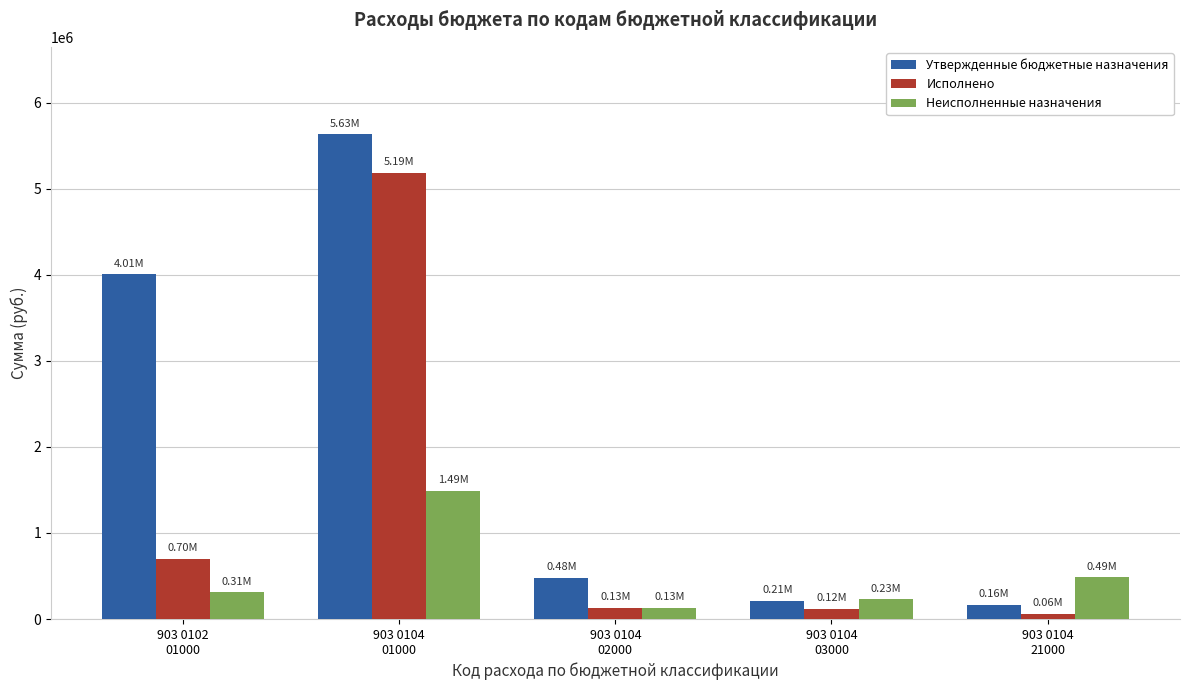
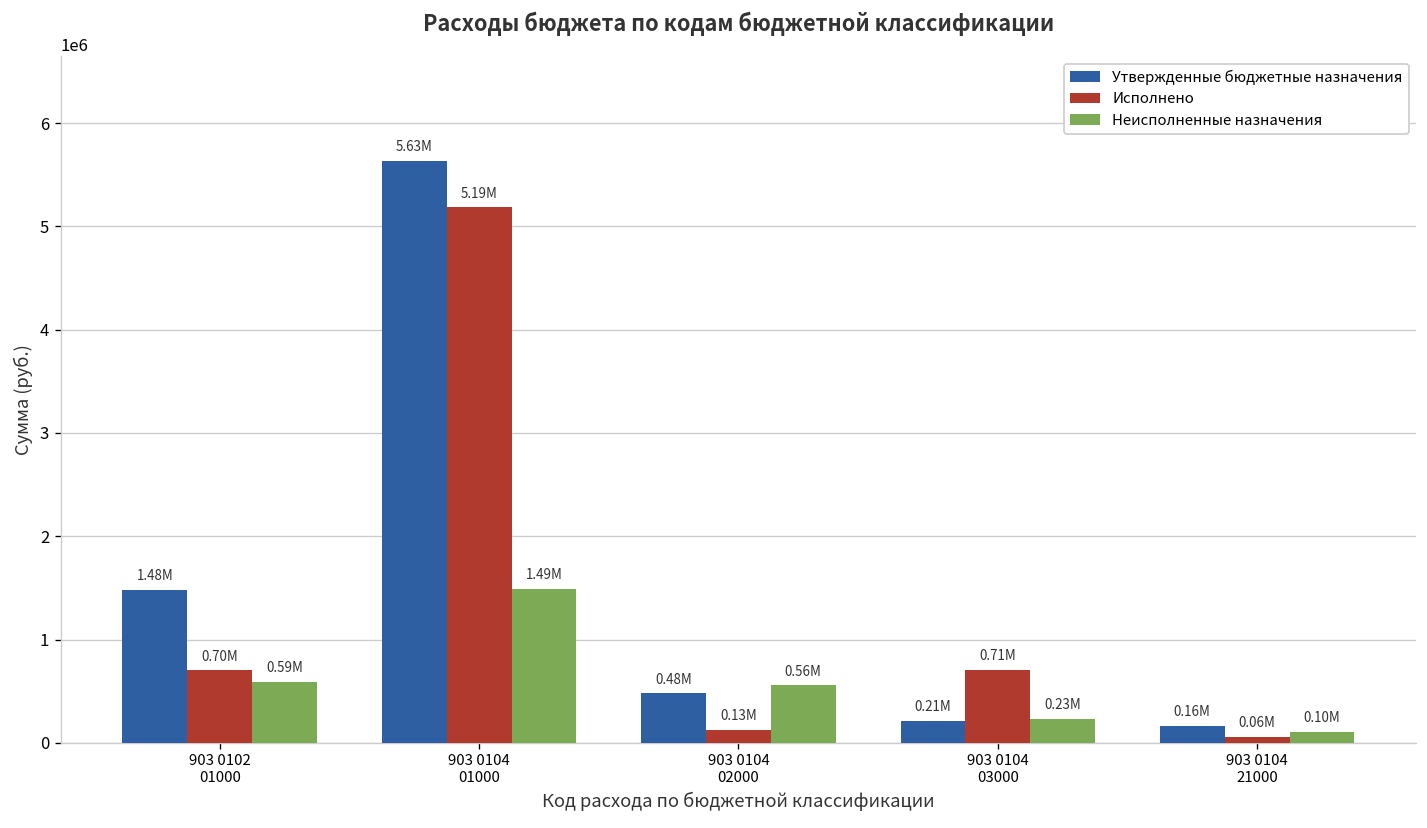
Утвержденные бюджетные назначения, 903 0102 01000: 4.01M -> 1.48M
Неисполненные назначения, 903 0102 01000: 0.31M -> 0.59M
Неисполненные назначения, 903 0104 02000: 0.13M -> 0.56M
Исполнено, 903 0104 03000: 0.12M -> 0.71M
Неисполненные назначения, 903 0104 21000: 0.49M -> 0.10M
